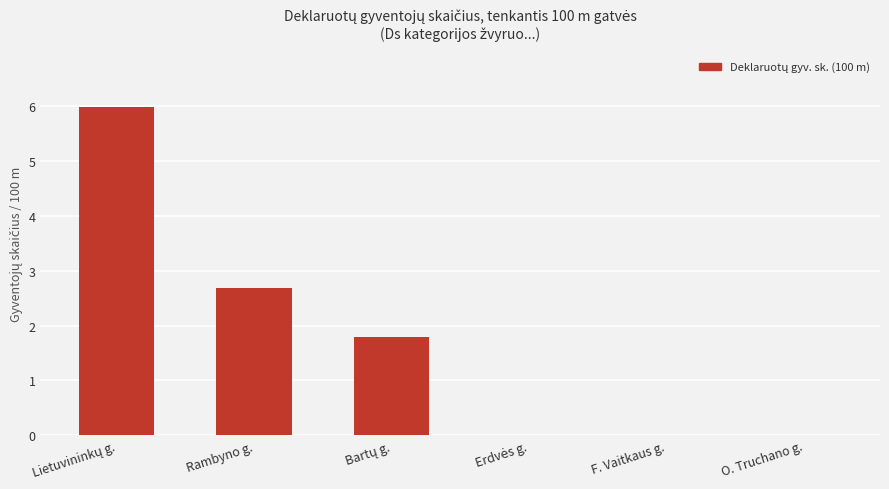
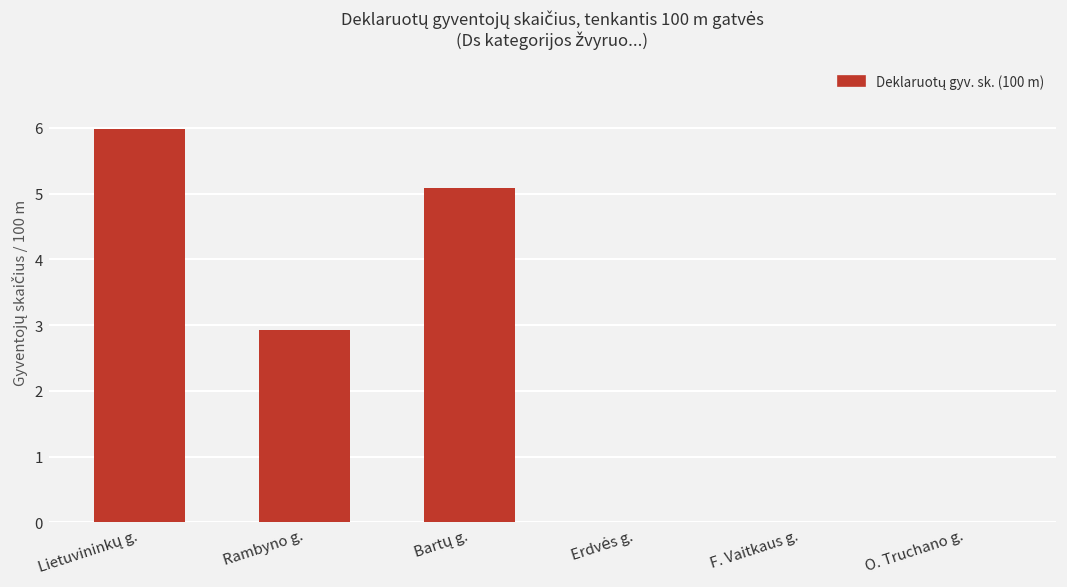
Rambyno g.: 2.7 -> 2.9
Bartų g.: 1.8 -> 5.1
